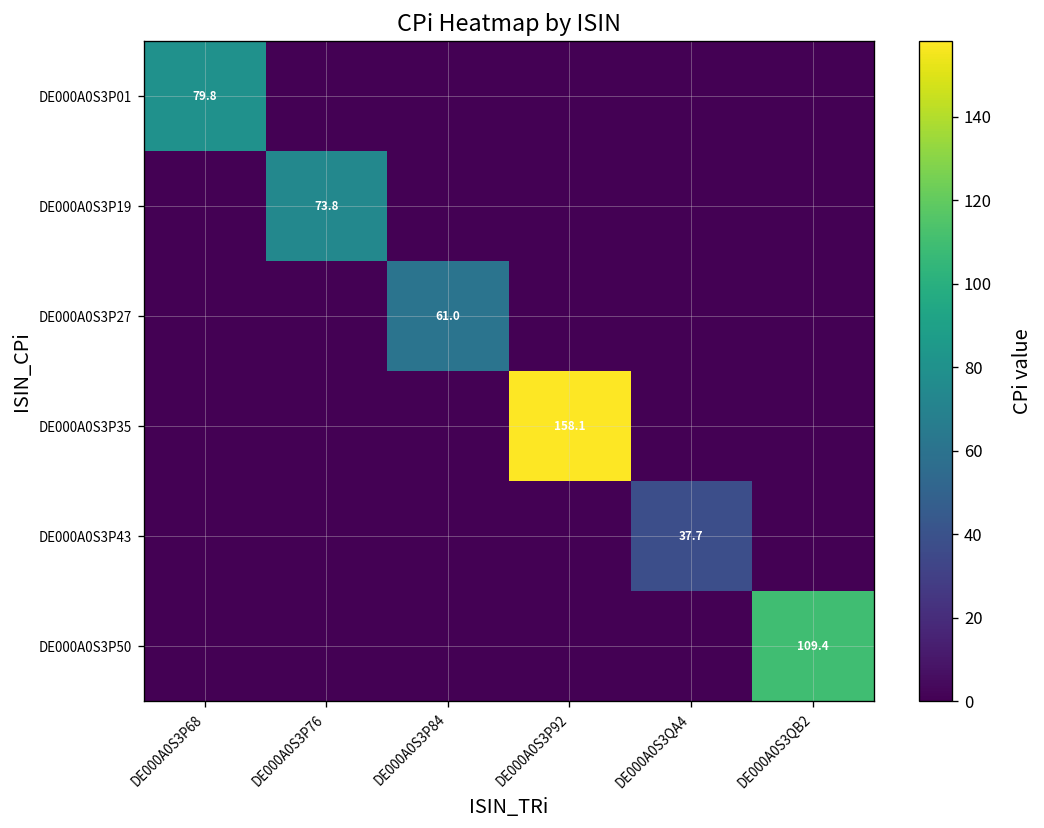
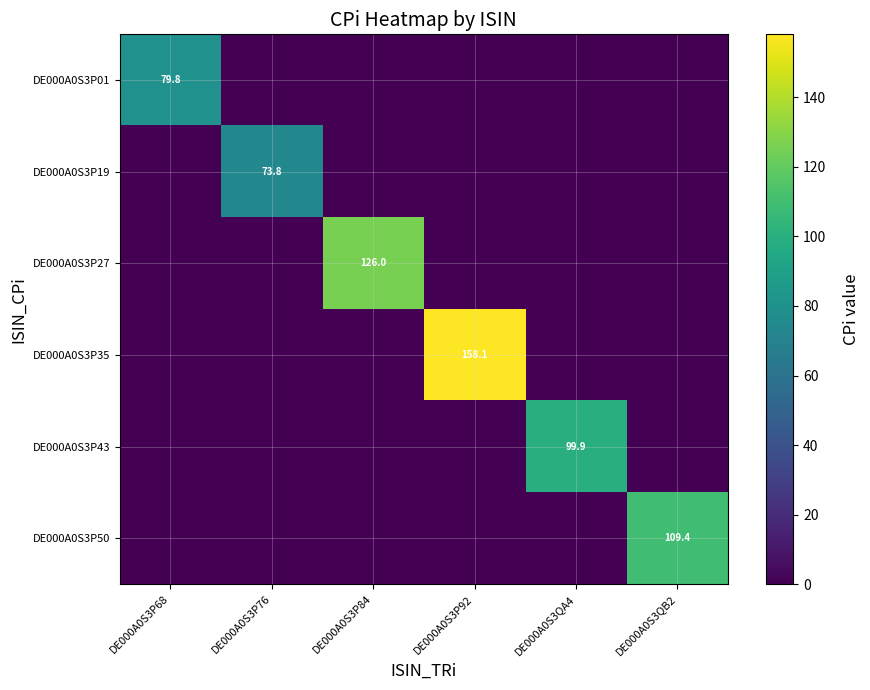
DE000A0S3P27, DE000A0S3P84: 61.0 -> 126.0
DE000A0S3P43, DE000A0S3QA4: 37.7 -> 99.9
